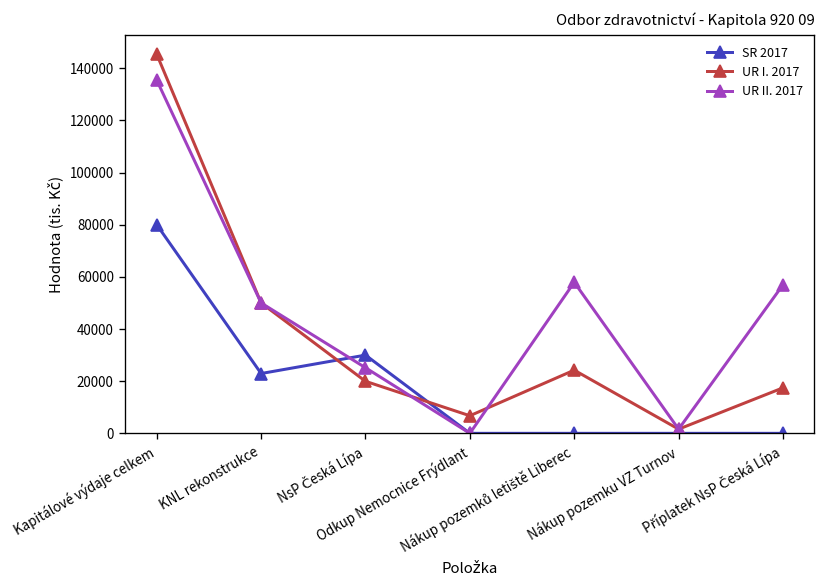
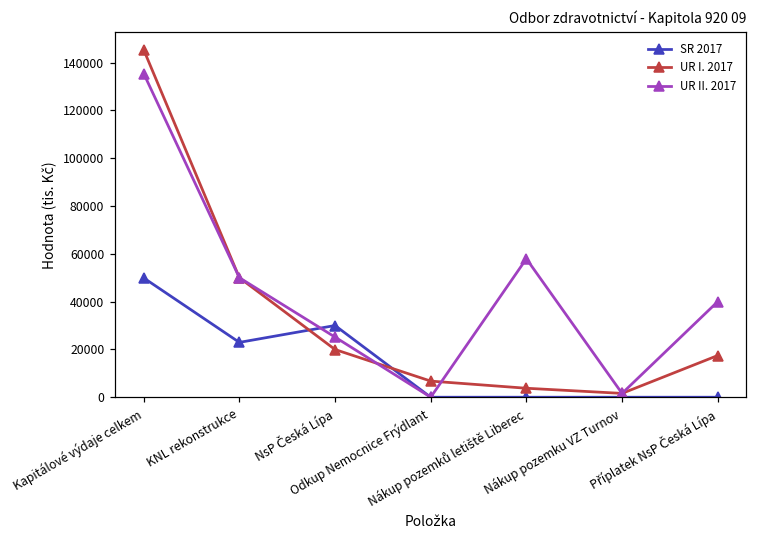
SR 2017, Kapitálové výdaje celkem: 80000 -> 50000
UR I. 2017, Nákup pozemků letiště Liberec: 24000 -> 4000
UR II. 2017, Příplatek NsP Česká Lípa: 57000 -> 40000
